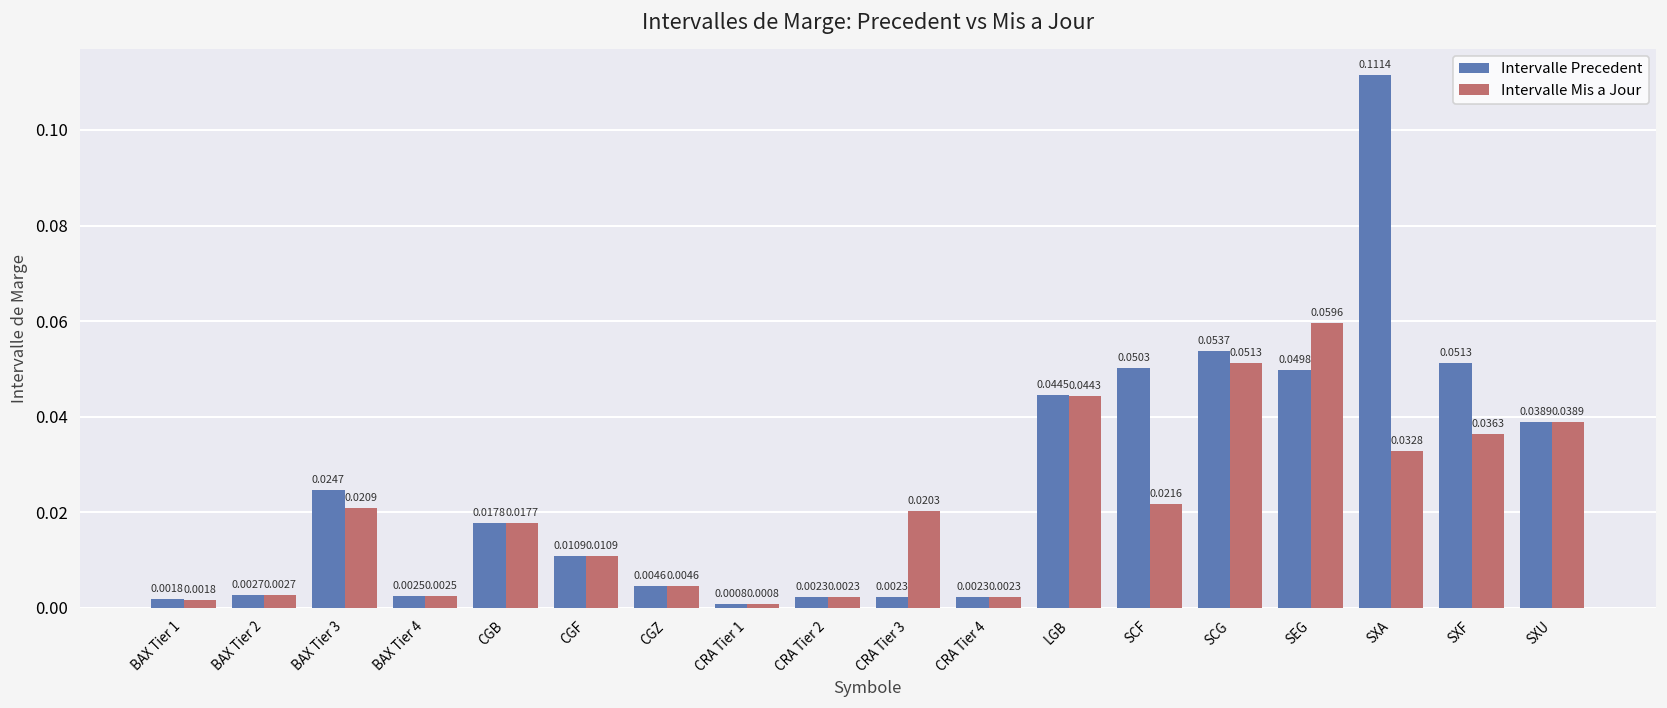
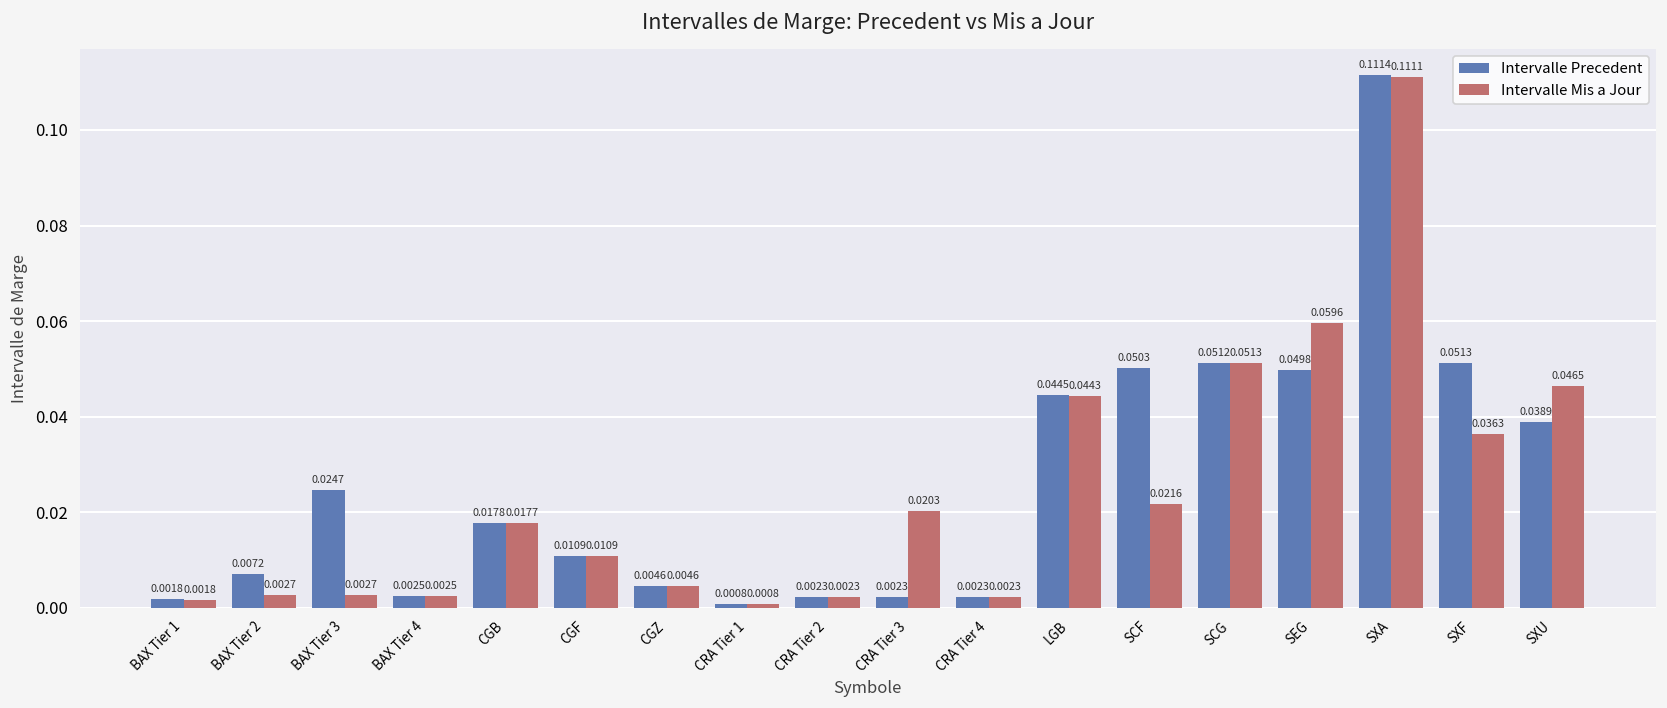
Intervalle Precedent, BAX Tier 2: 0.0027 -> 0.0072
Intervalle Mis a Jour, BAX Tier 3: 0.0209 -> 0.0027
Intervalle Precedent, SCG: 0.0537 -> 0.0512
Intervalle Mis a Jour, SXA: 0.0328 -> 0.1111
Intervalle Mis a Jour, SXU: 0.0389 -> 0.0465
